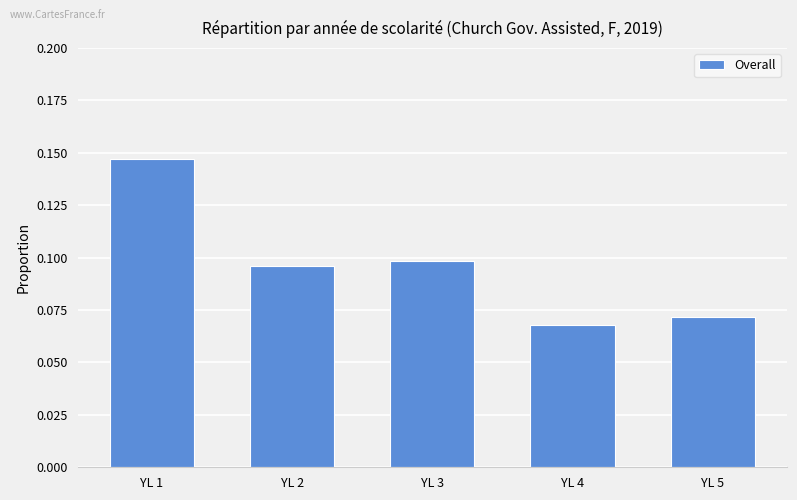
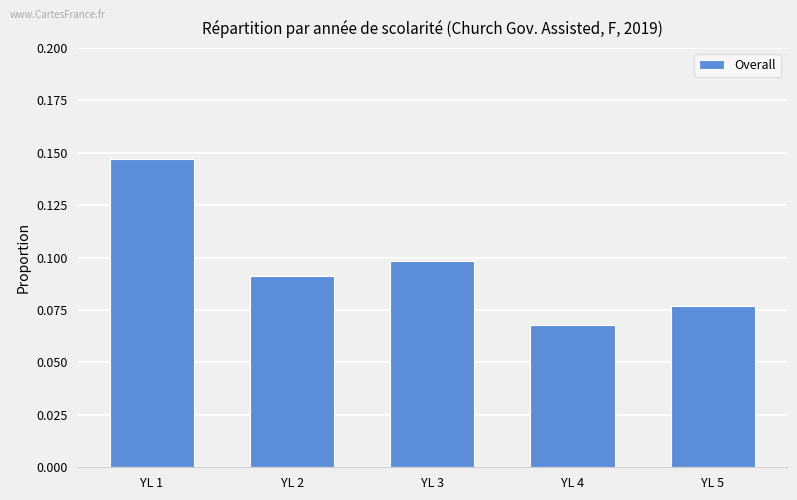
YL 2: 0.096 -> 0.091
YL 5: 0.071 -> 0.077
